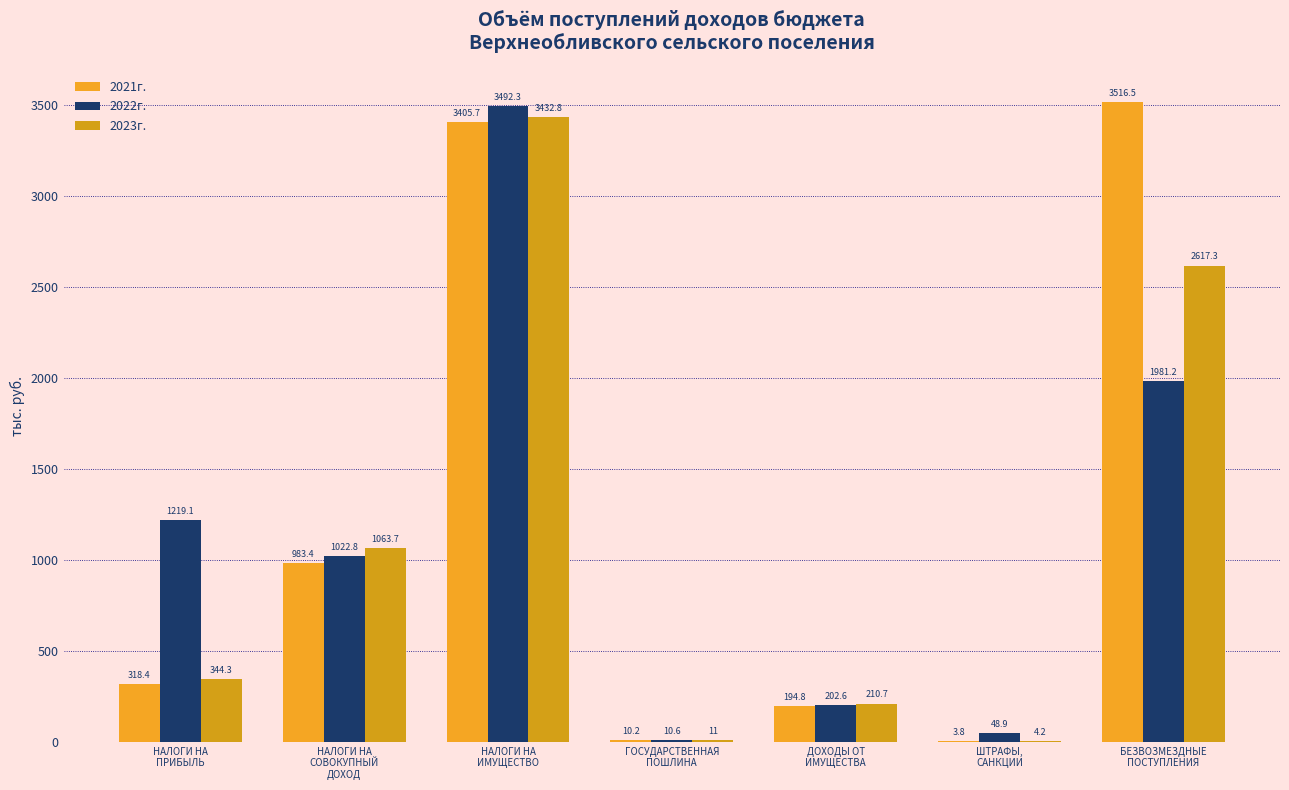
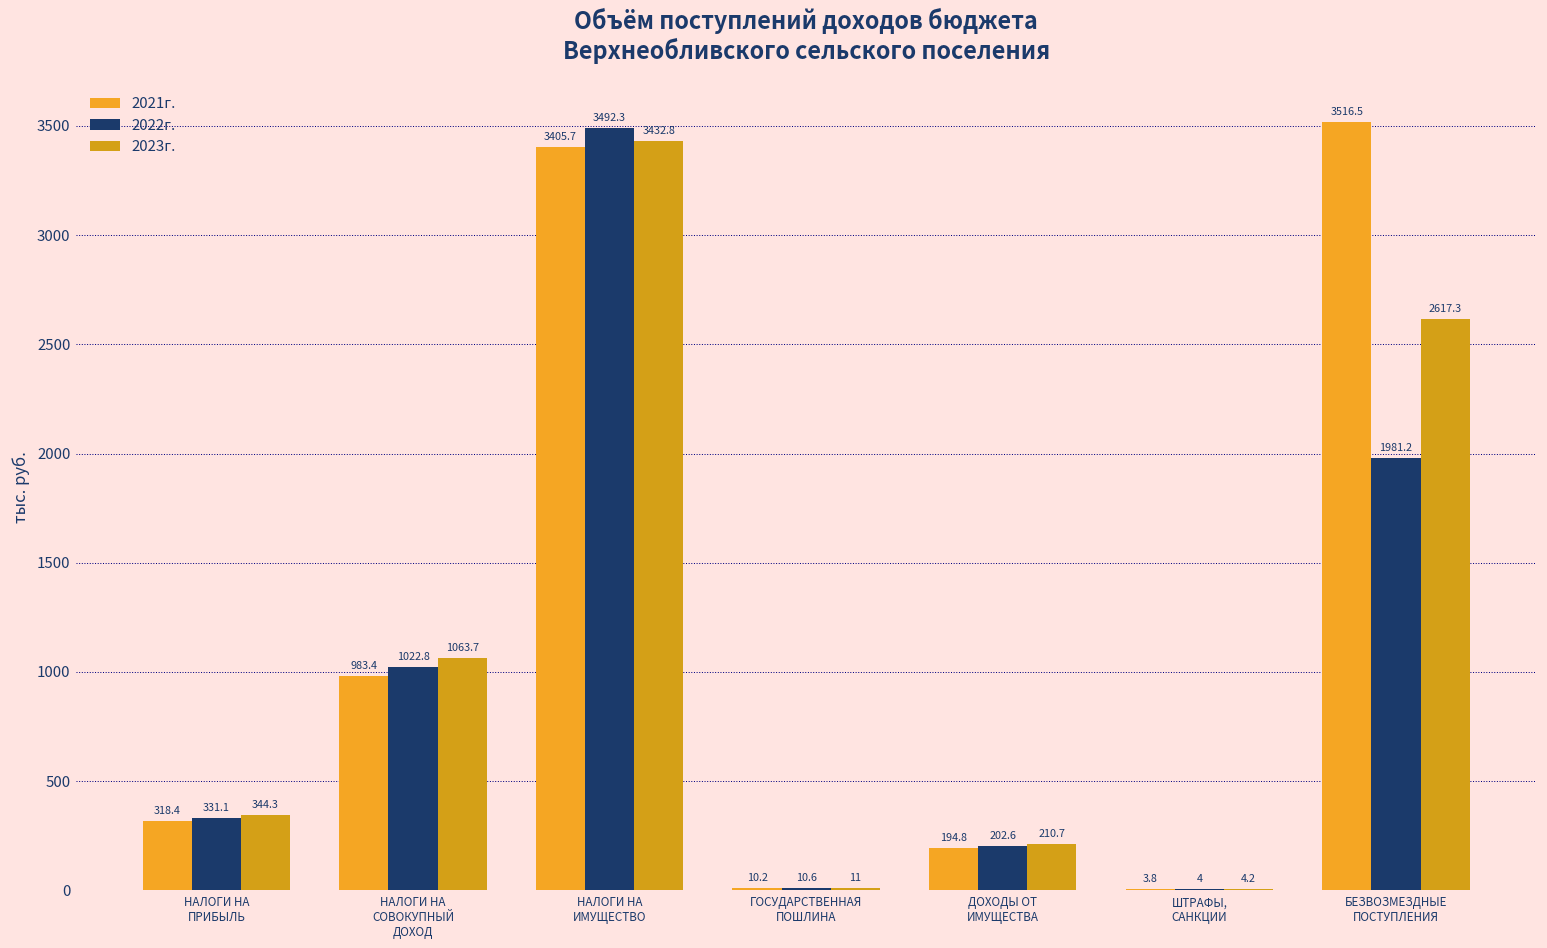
2022г., НАЛОГИ НА ПРИБЫЛЬ: 1219.1 -> 331.1
2022г., ШТРАФЫ, САНКЦИИ: 48.9 -> 4
